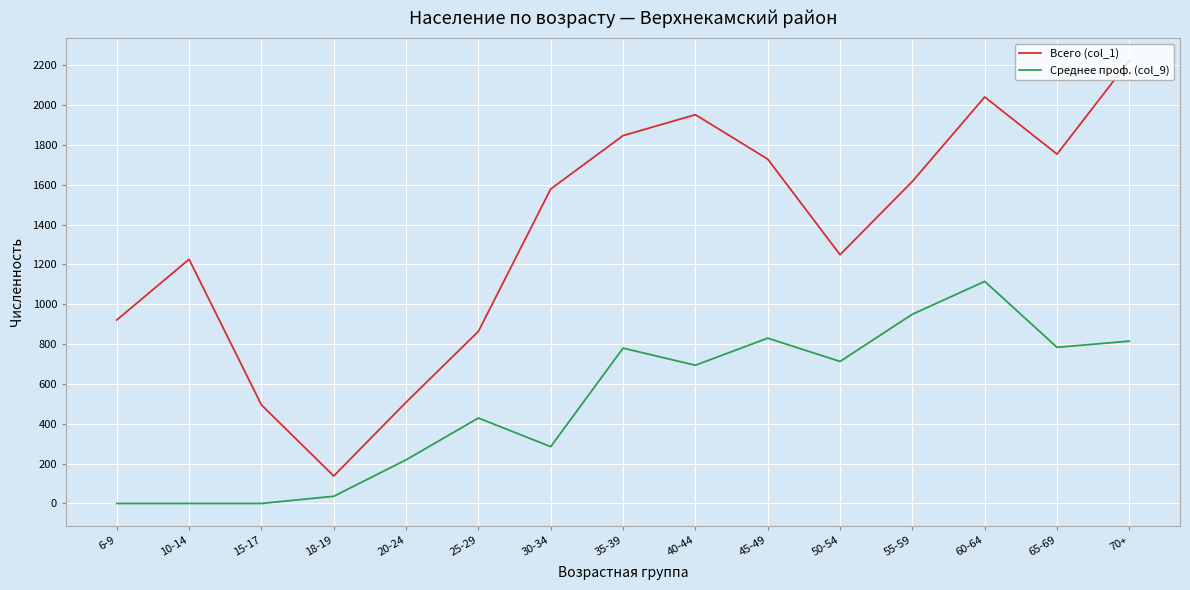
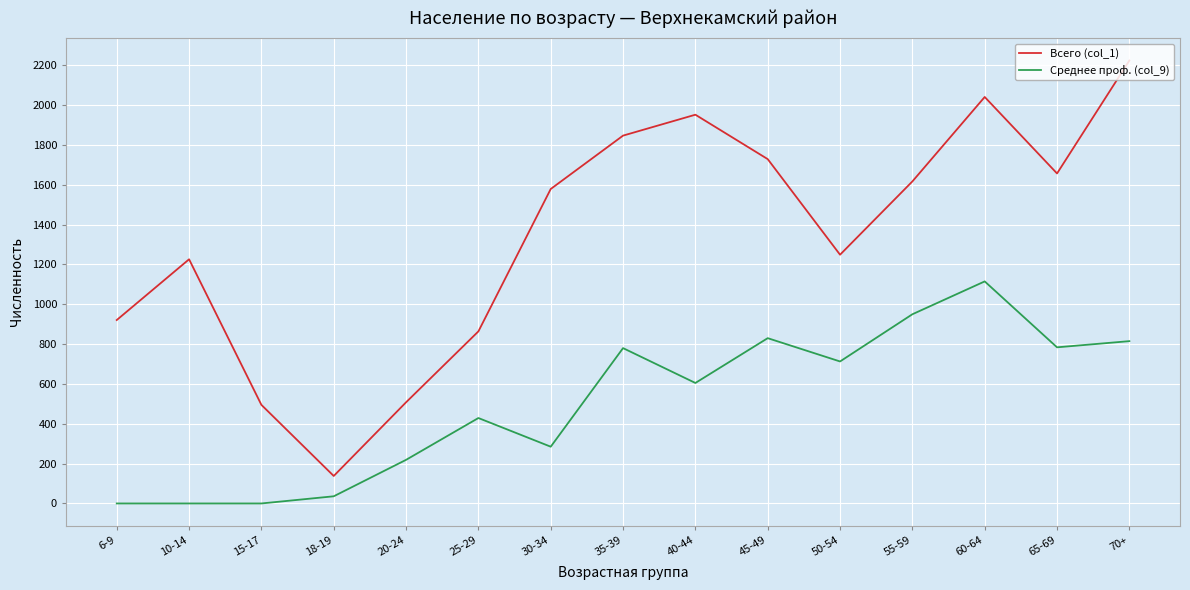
Среднее проф. (col_9), 40-44: 690 -> 610
Всего (col_1), 65-69: 1750 -> 1660
